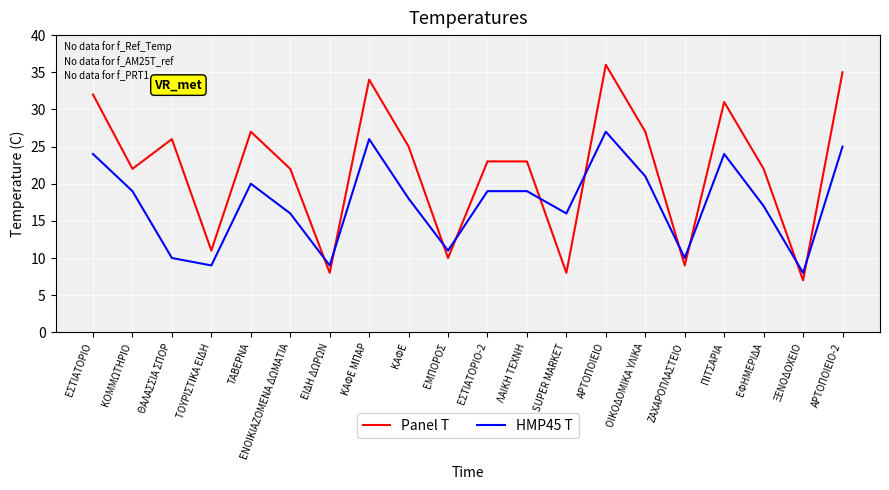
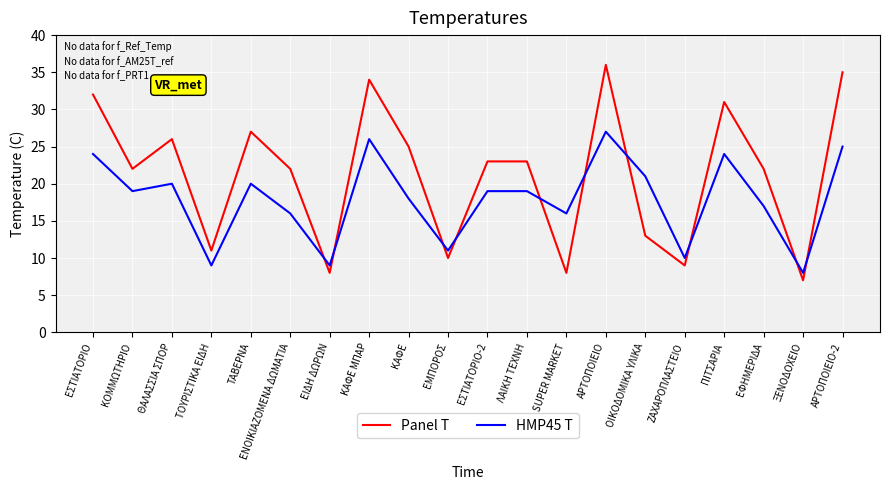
HMP45 T, ΘΑΛΑΣΣΙΑ ΣΠΟΡ: 10 -> 20
Panel T, ΟΙΚΟΔΟΜΙΚΑ ΥΛΙΚΑ: 27 -> 13
